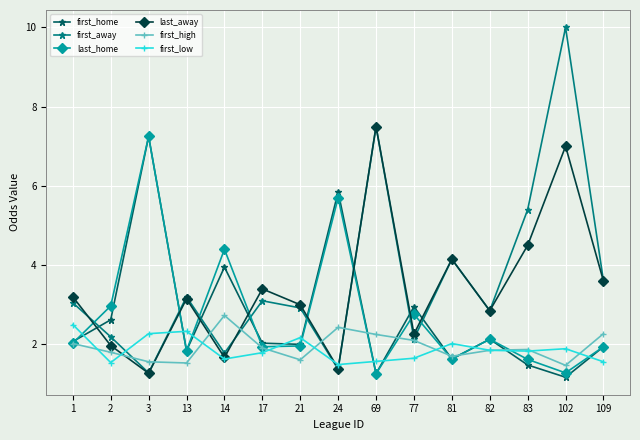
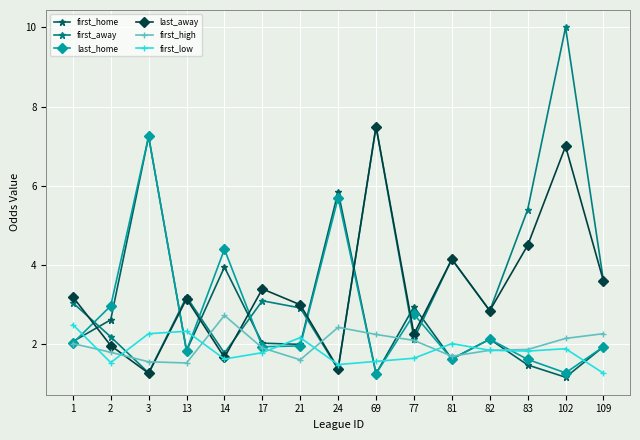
first_high, 102: 1.5 -> 2.2
first_low, 109: 1.6 -> 1.3
